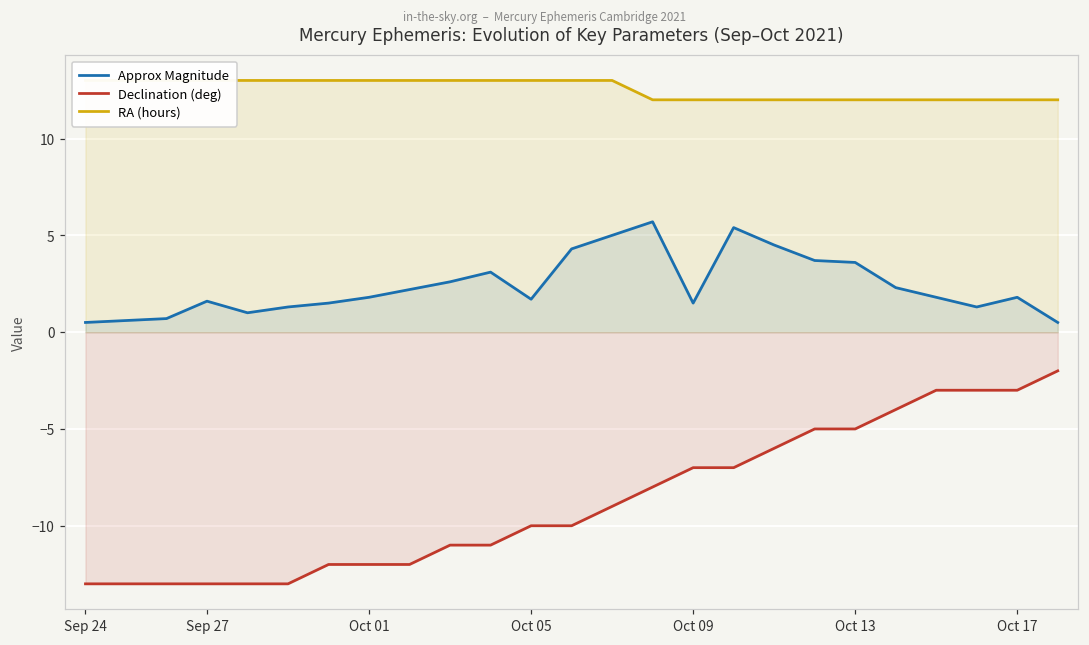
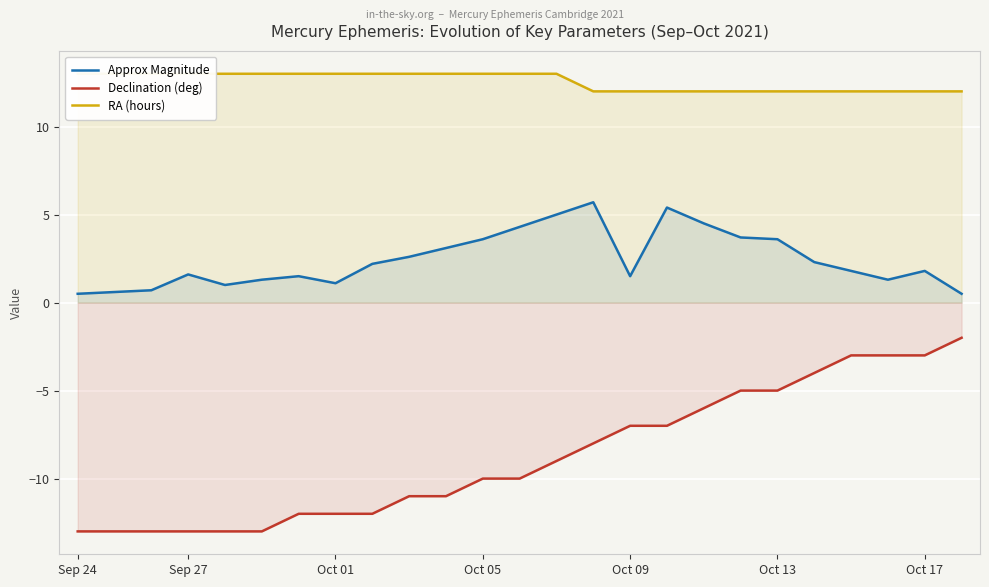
Approx Magnitude, Oct 01: 1.8 -> 1.1
Approx Magnitude, Oct 05: 1.7 -> 3.6
